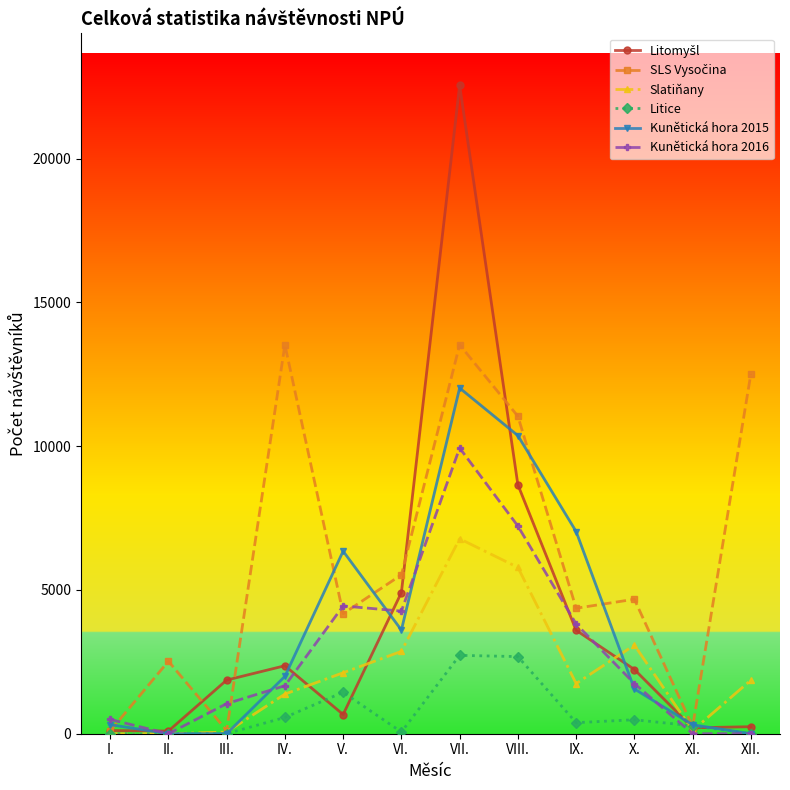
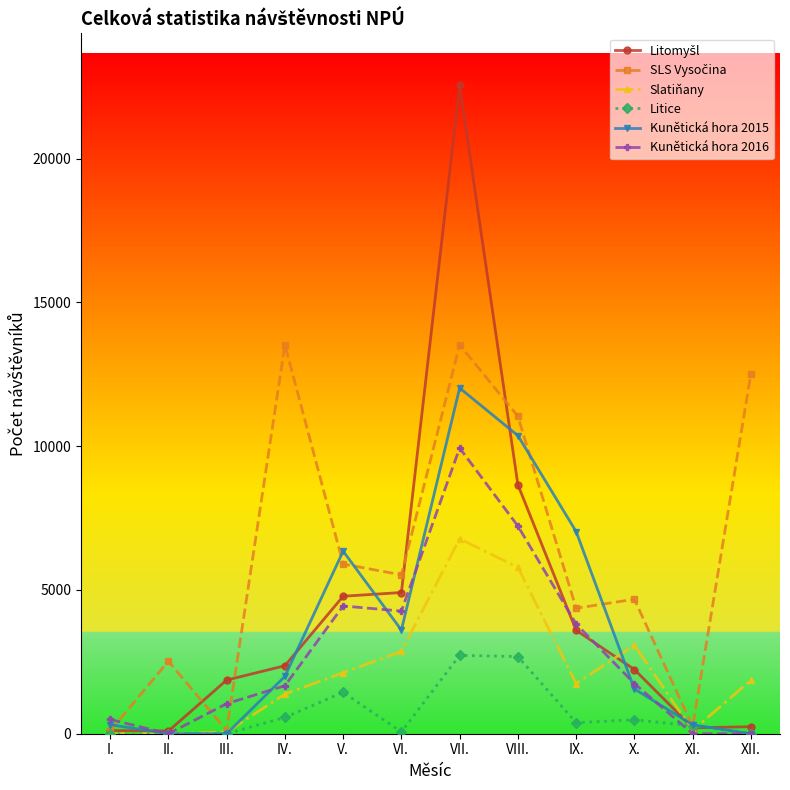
Litomyšl, V.: 700 -> 4800
SLS Vysočina, V.: 4200 -> 5900
